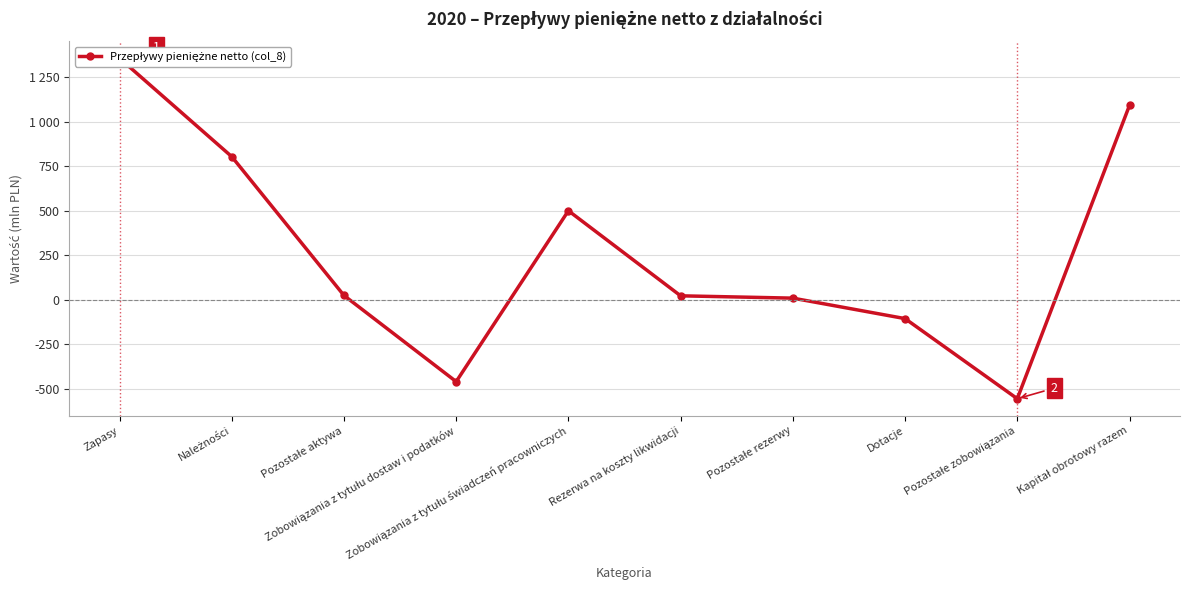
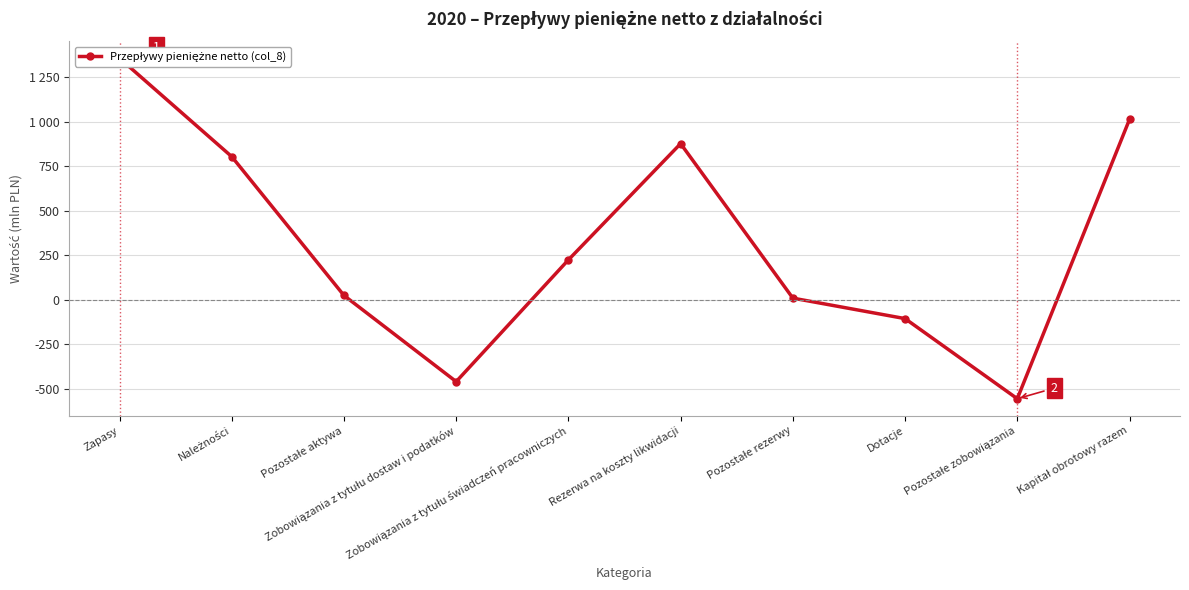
Zobowiązania z tytułu świadczeń pracowniczych: 500 -> 230
Rezerwa na koszty likwidacji: 20 -> 880
Kapitał obrotowy razem: 1090 -> 1010
